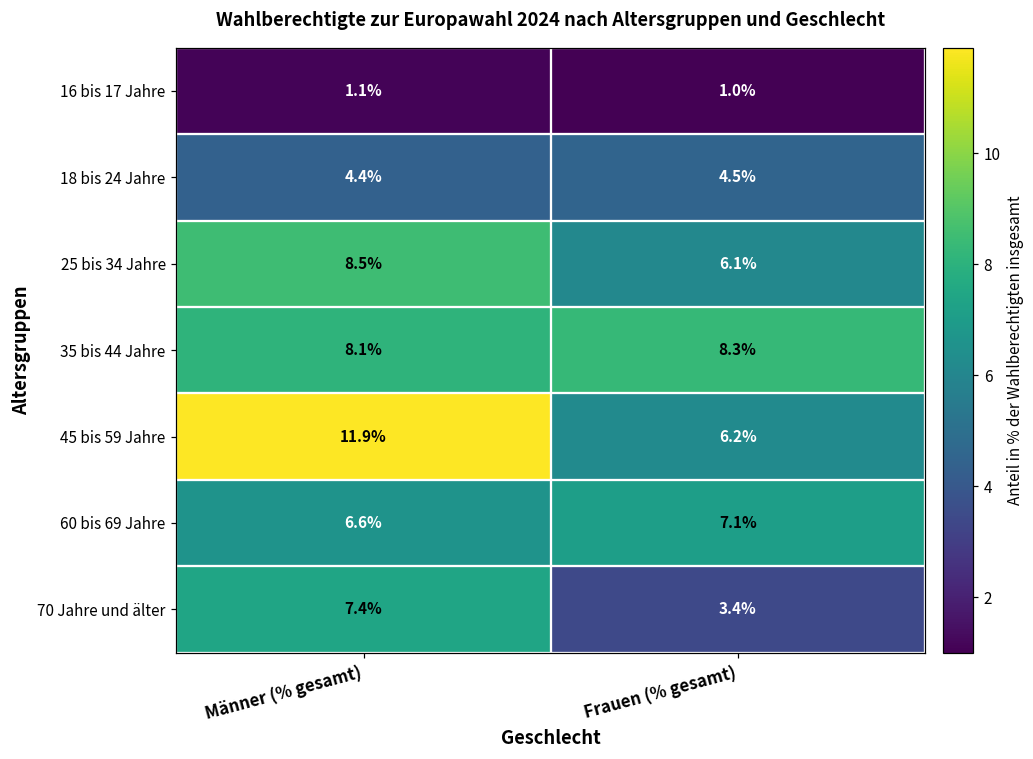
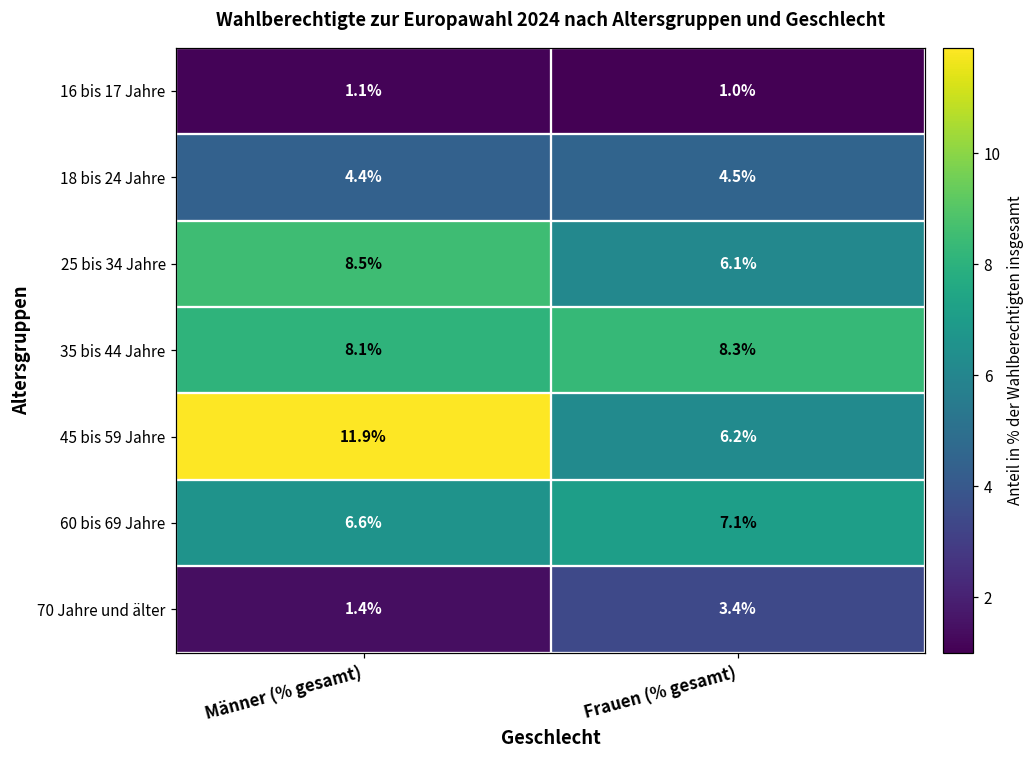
70 Jahre und älter, Männer (% gesamt): 7.4% -> 1.4%
